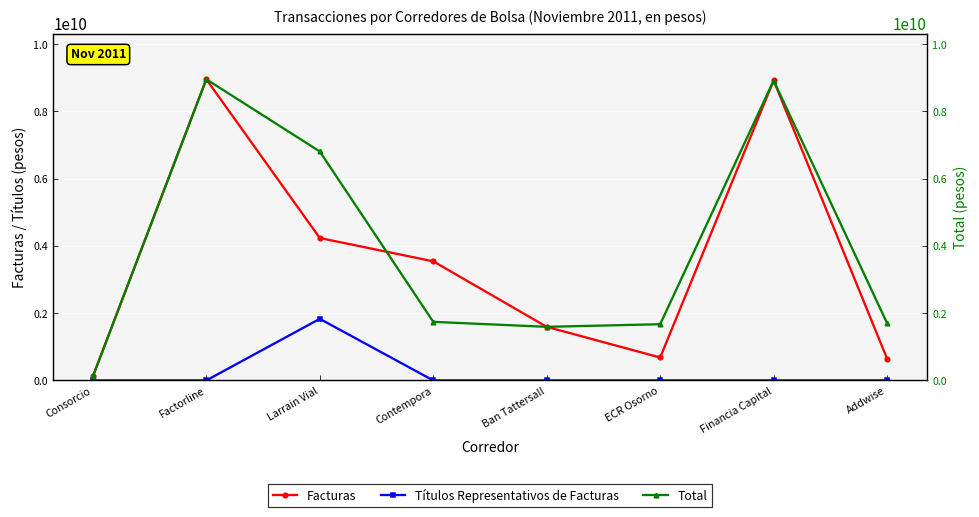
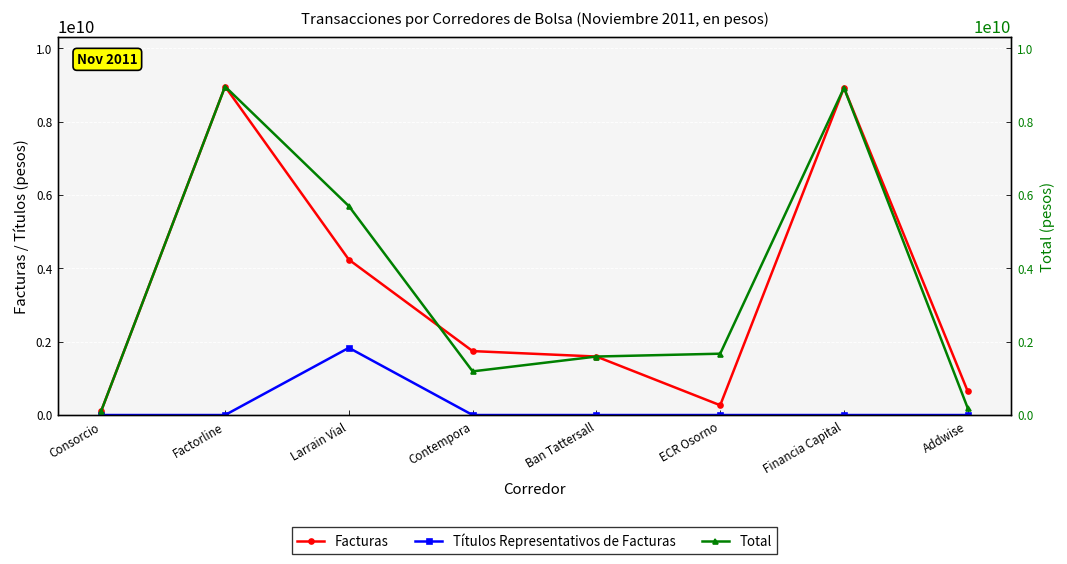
Facturas, Contempora: 3500000000 -> 1700000000
Facturas, ECR Osorno: 700000000 -> 300000000
Total, Larrain Vial: 6800000000 -> 5700000000
Total, Contempora: 1700000000 -> 1200000000
Total, Addwise: 1700000000 -> 200000000
